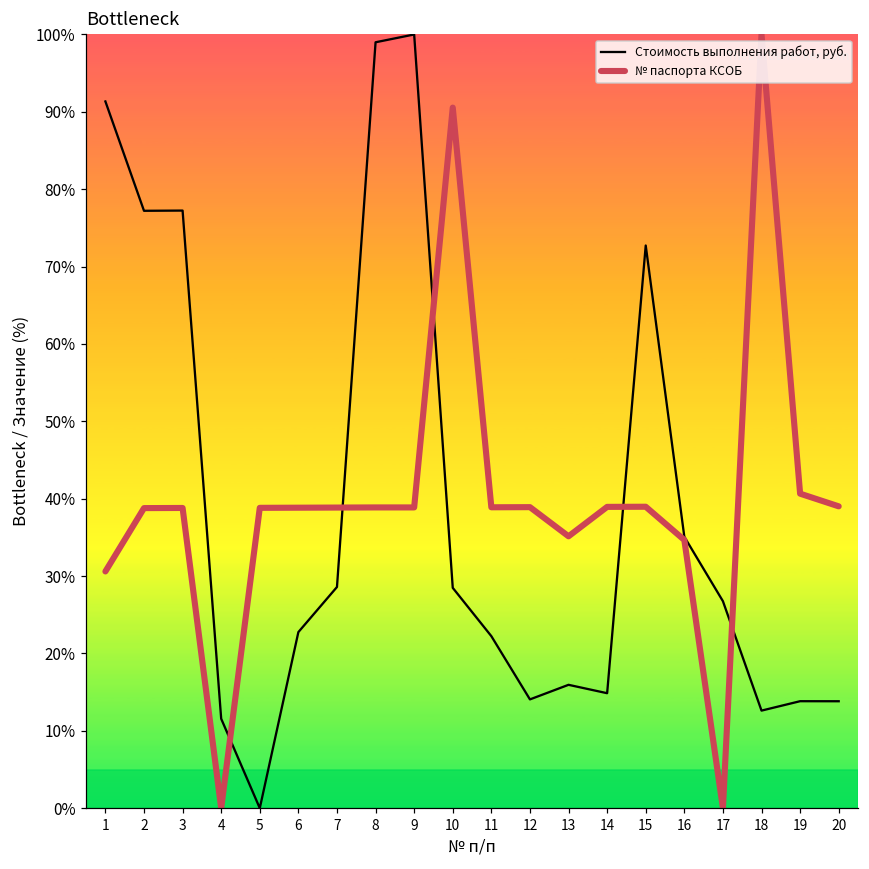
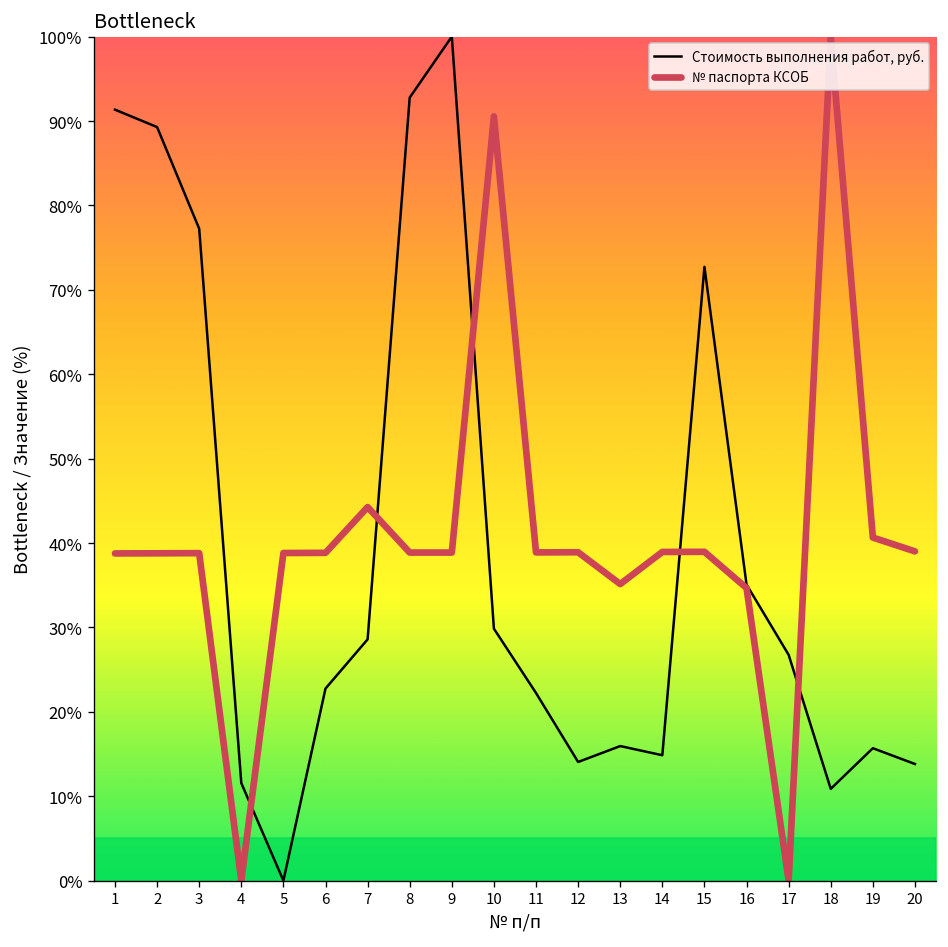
№ паспорта КСОБ, 1: 31% -> 39%
Стоимость выполнения работ, руб., 2: 77% -> 89%
№ паспорта КСОБ, 7: 39% -> 44%
Стоимость выполнения работ, руб., 8: 99% -> 93%
Стоимость выполнения работ, руб., 10: 28% -> 30%
Стоимость выполнения работ, руб., 18: 13% -> 11%
Стоимость выполнения работ, руб., 19: 14% -> 16%
